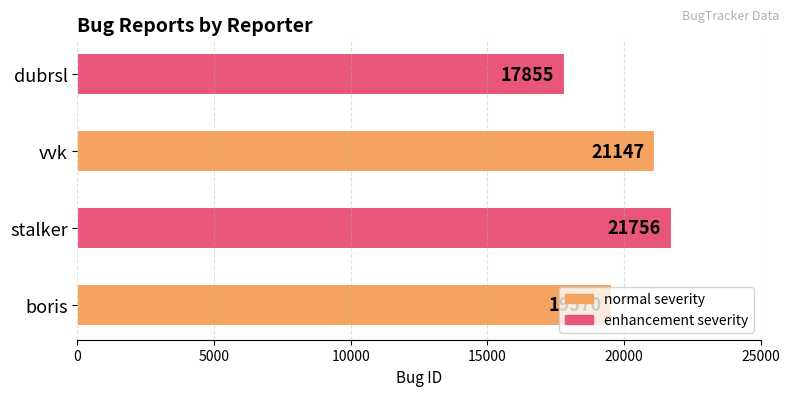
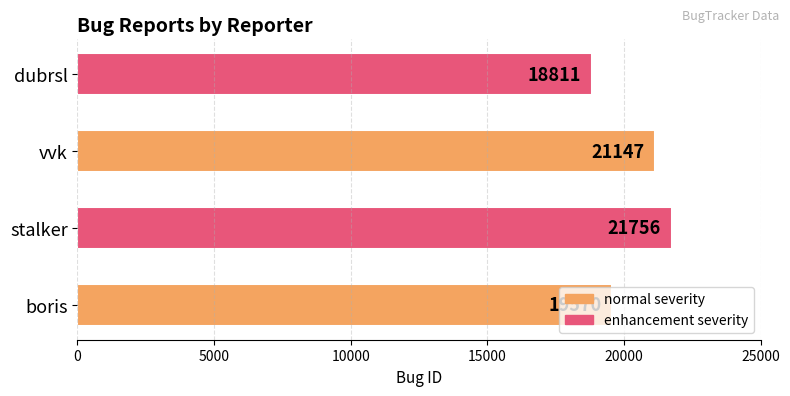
dubrsl: 17855 -> 18811
